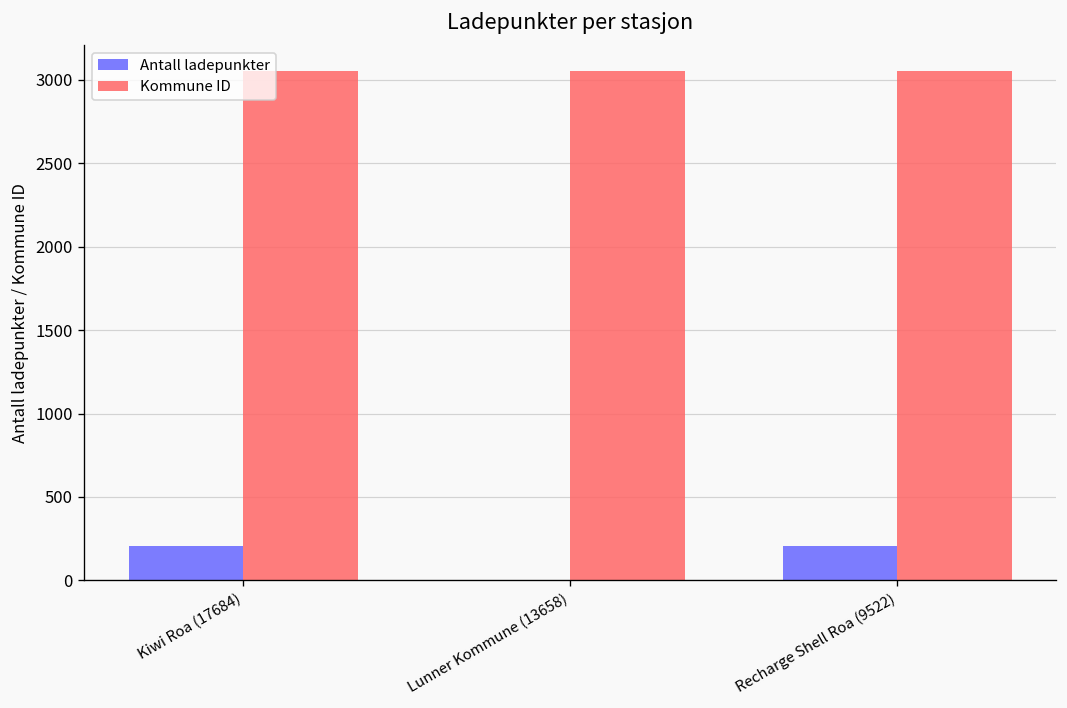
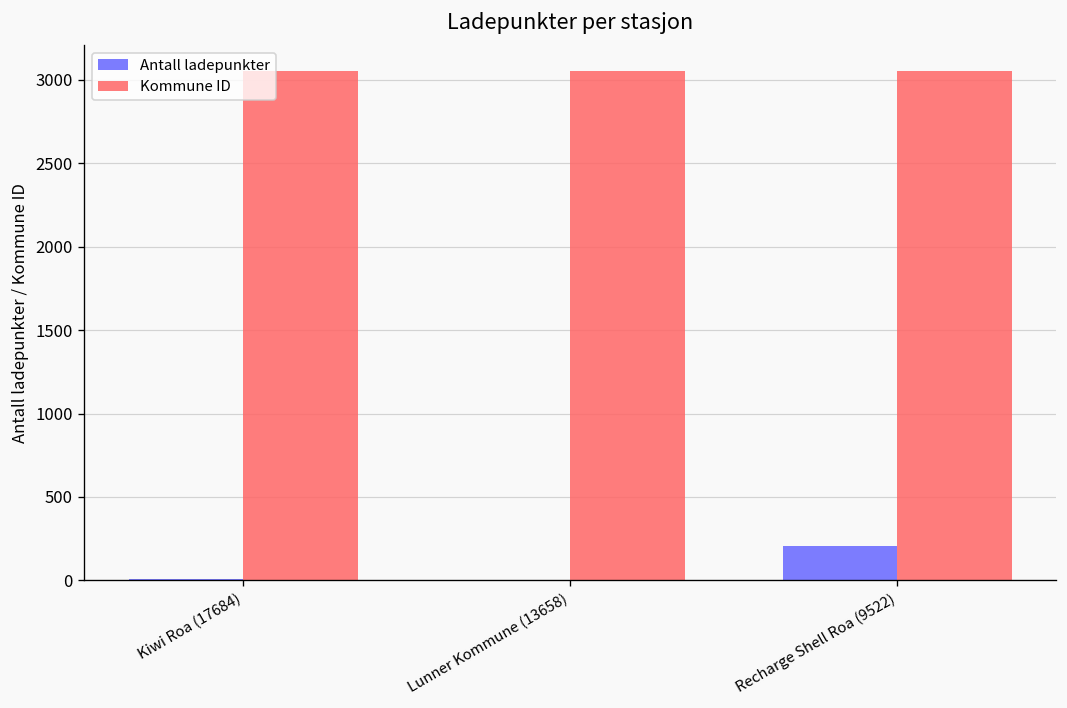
Antall ladepunkter, Kiwi Roa (17684): 200 -> 10
